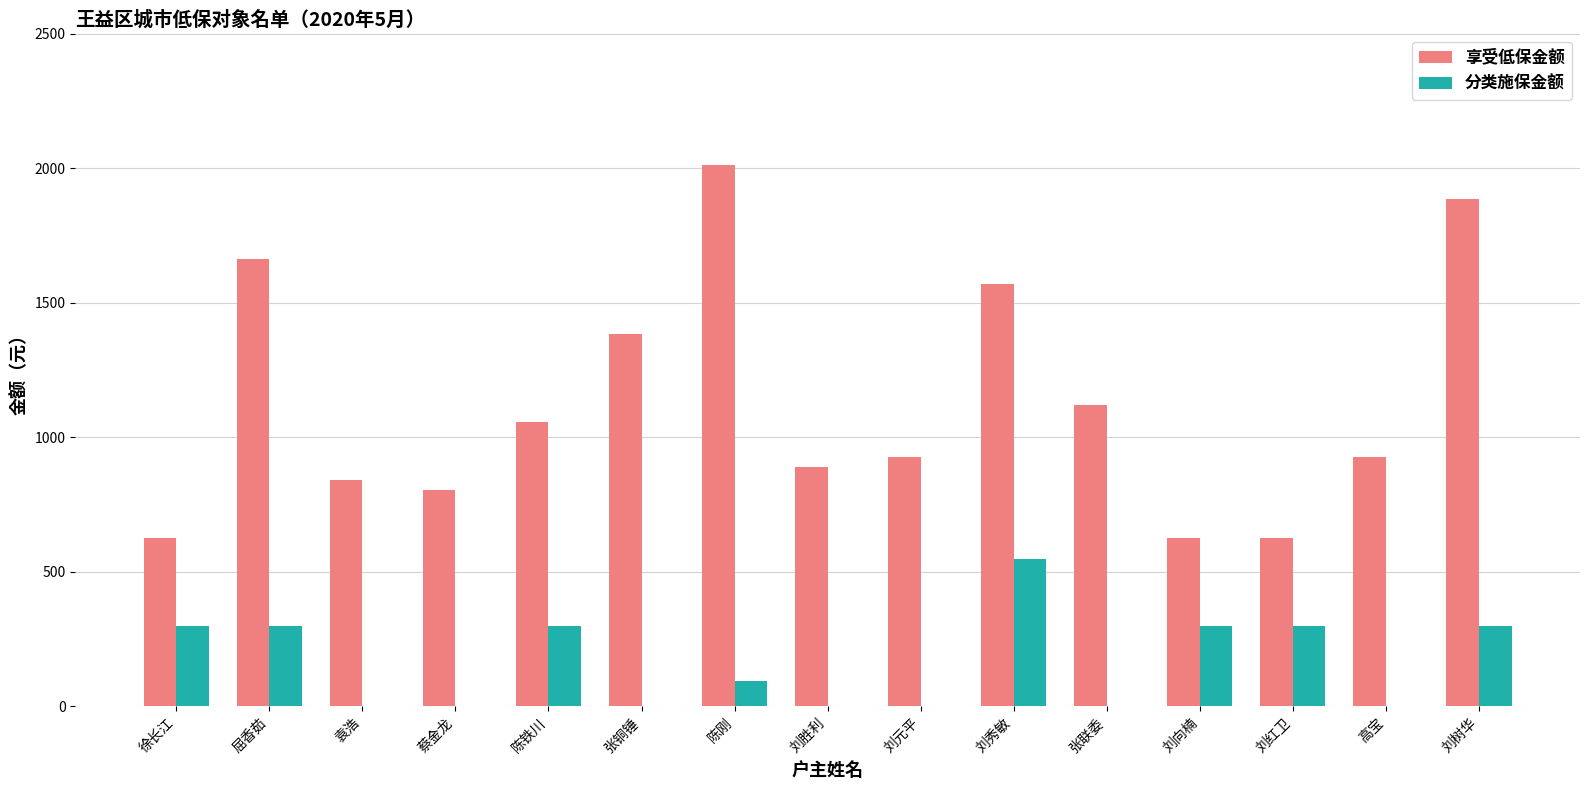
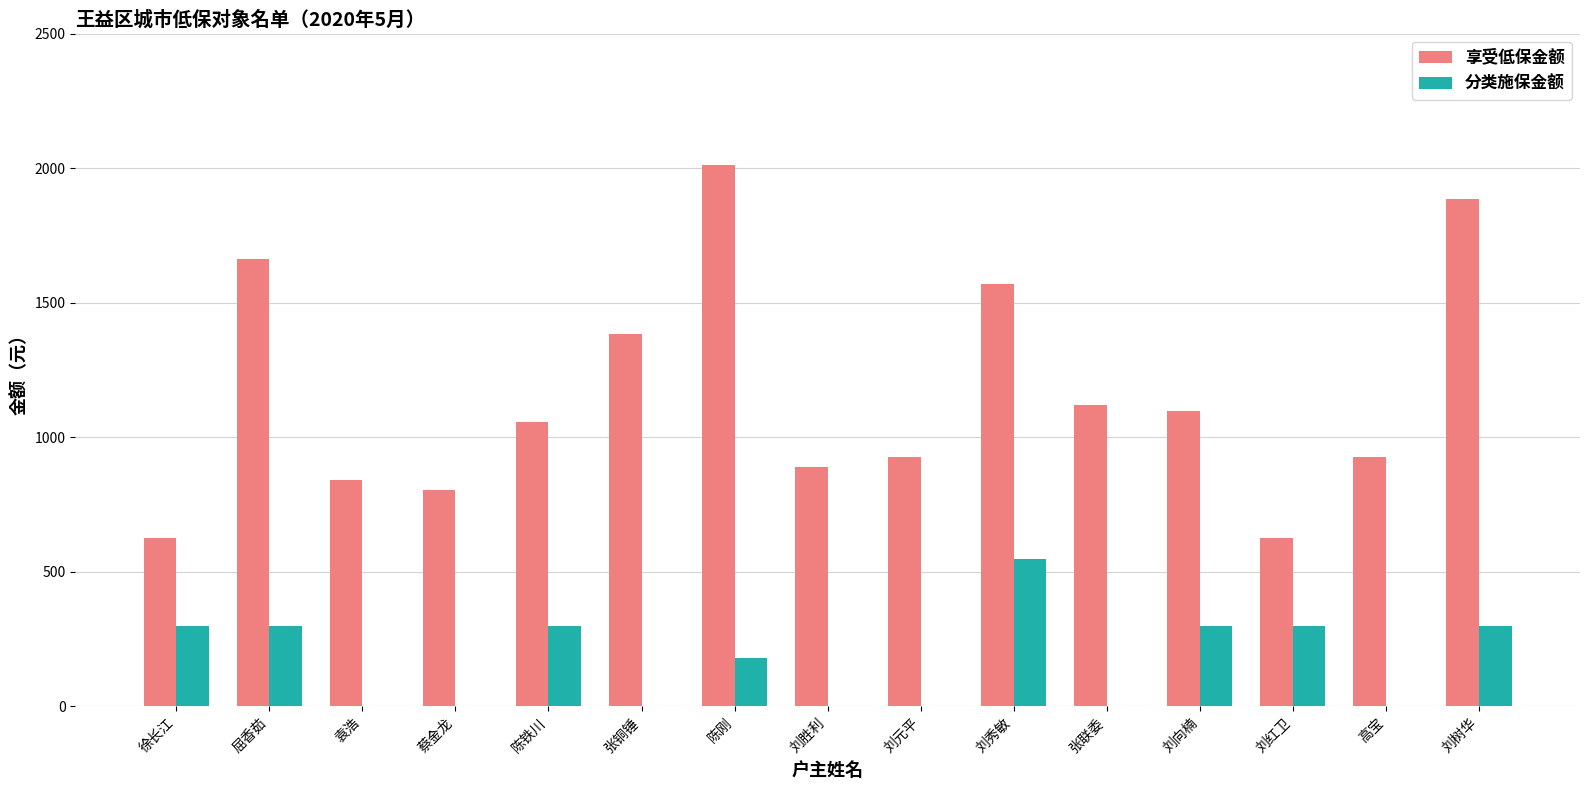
分类施保金额, 陈刚: 90 -> 180
享受低保金额, 刘向楠: 630 -> 1100
